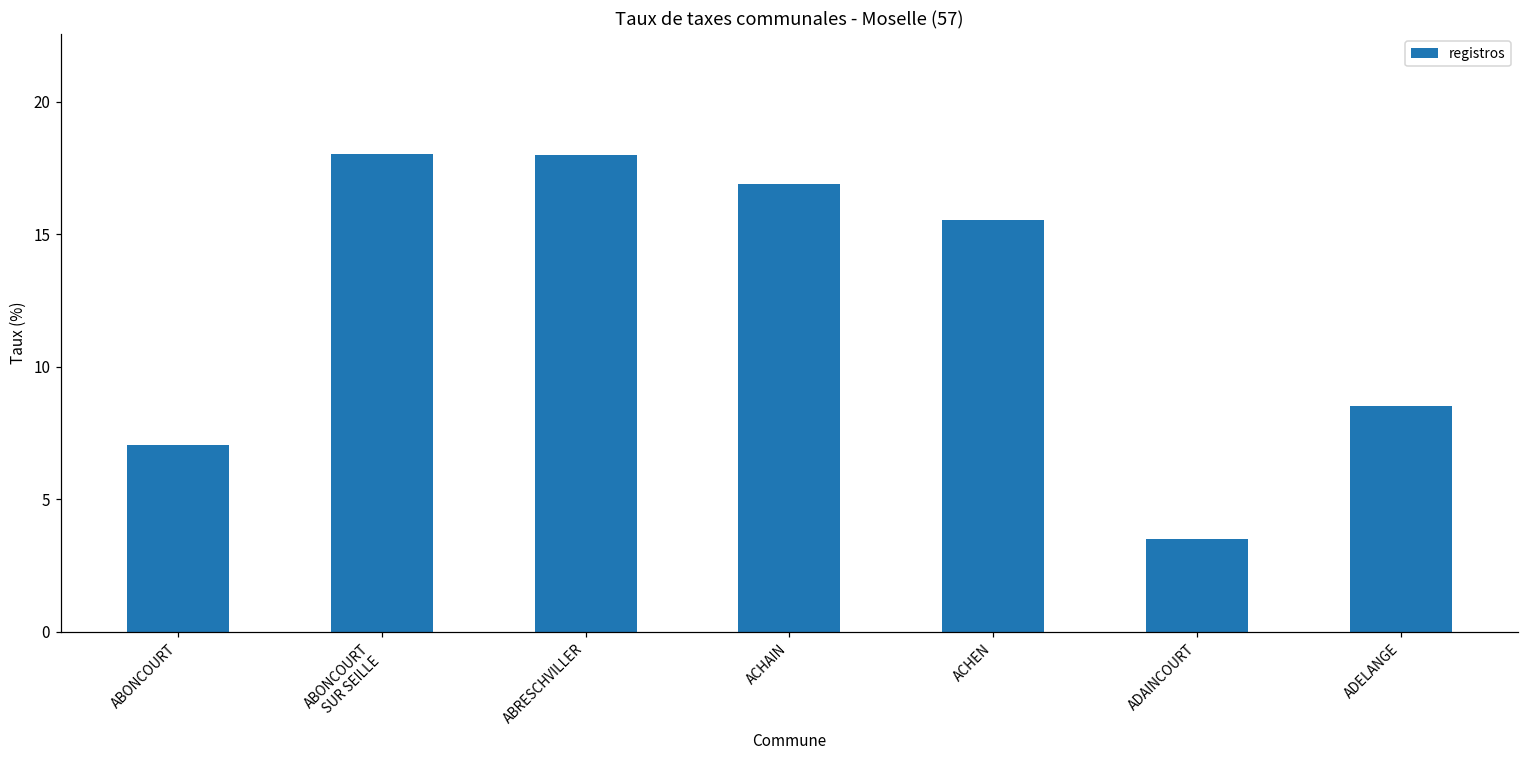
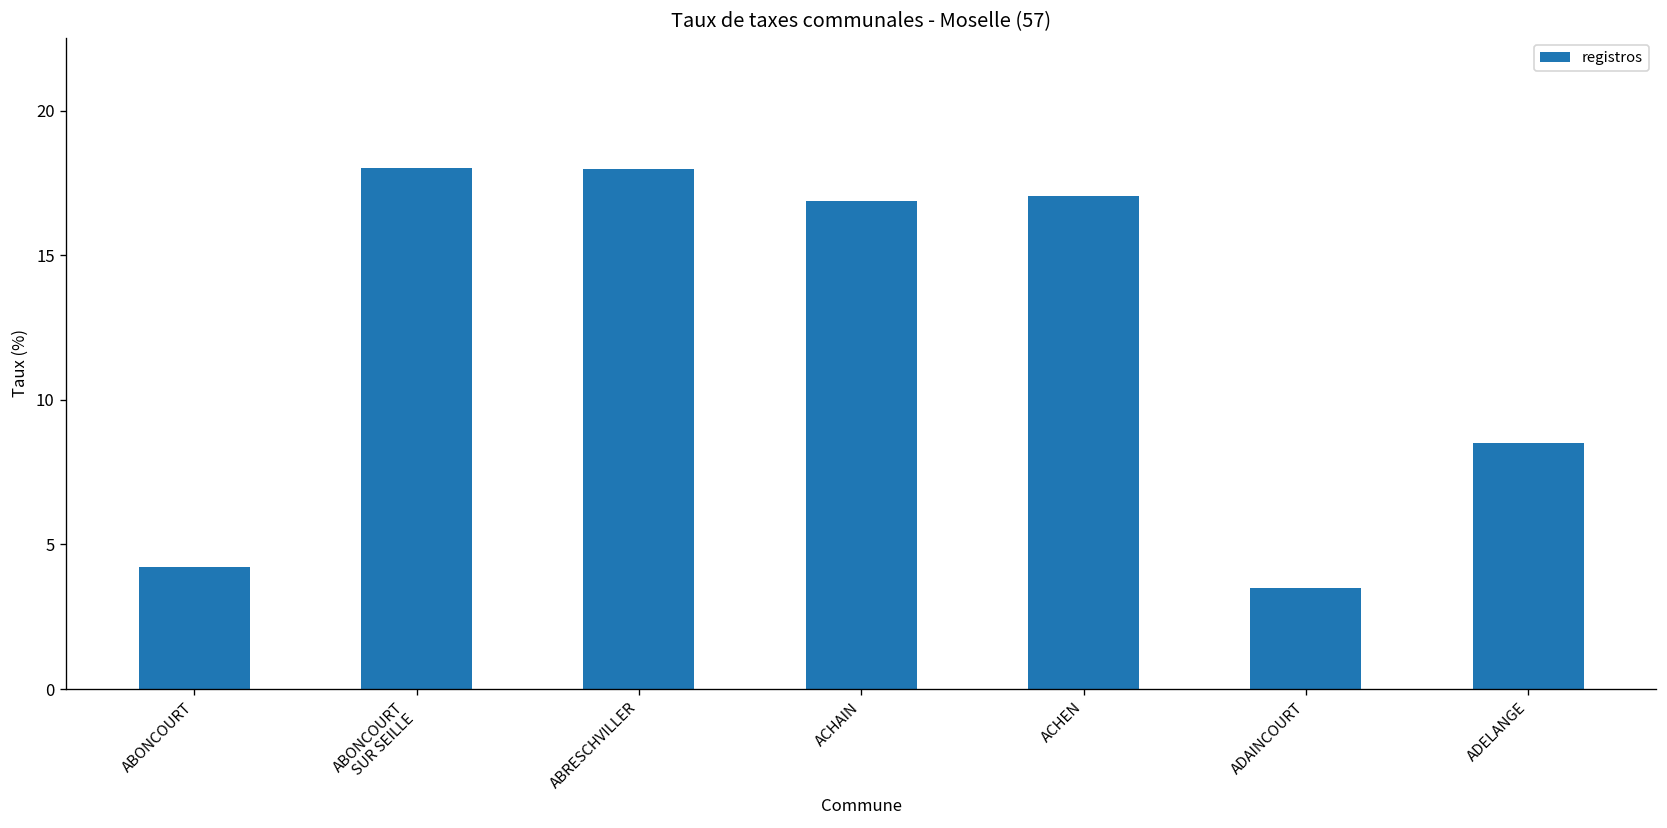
ABONCOURT: 7.1 -> 4.2
ACHEN: 15.5 -> 17.1
